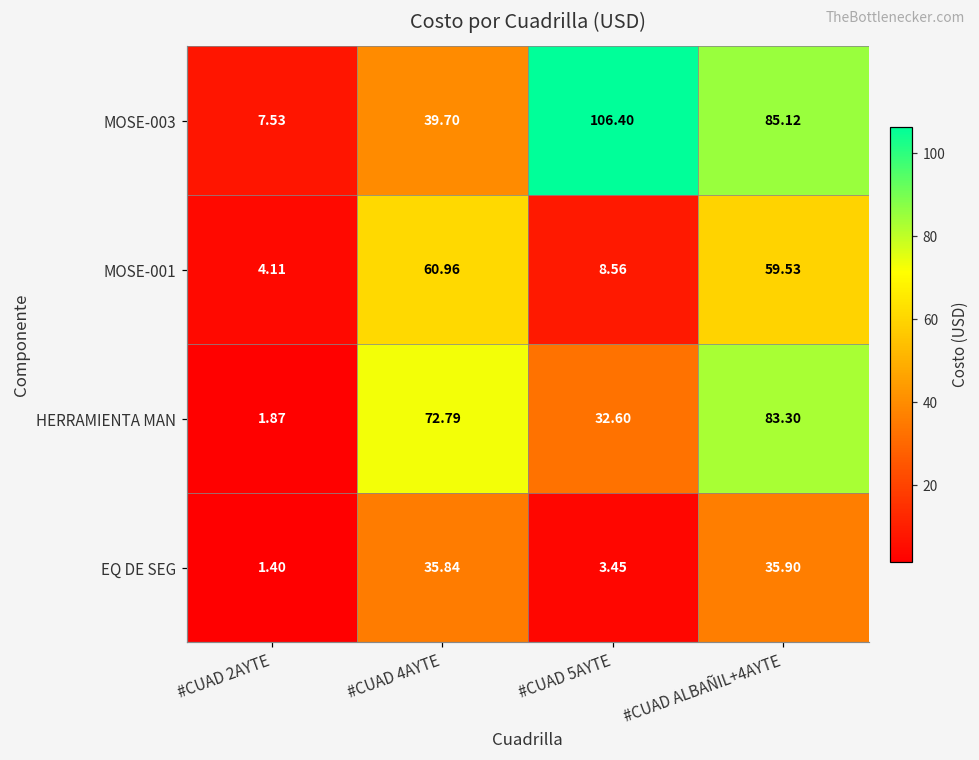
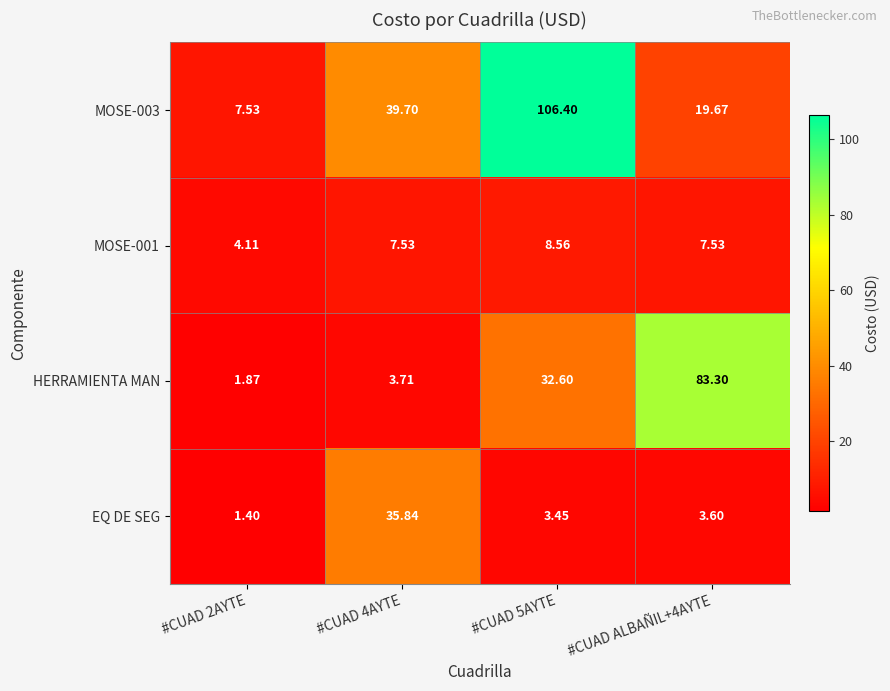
MOSE-003, #CUAD ALBAÑIL+4AYTE: 85.12 -> 19.67
MOSE-001, #CUAD 4AYTE: 60.96 -> 7.53
MOSE-001, #CUAD ALBAÑIL+4AYTE: 59.53 -> 7.53
HERRAMIENTA MAN, #CUAD 4AYTE: 72.79 -> 3.71
EQ DE SEG, #CUAD ALBAÑIL+4AYTE: 35.90 -> 3.60
